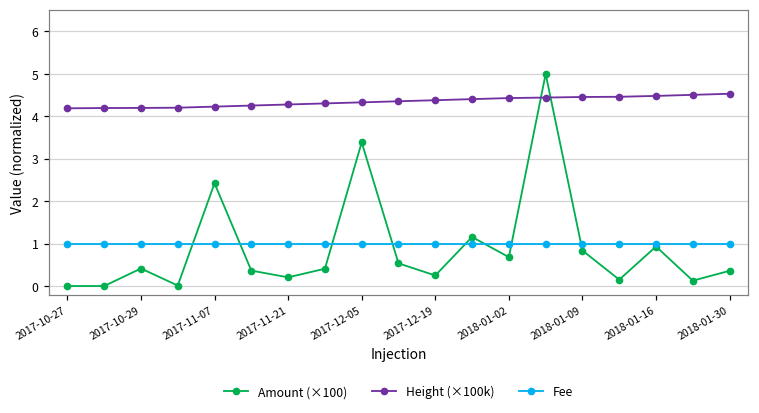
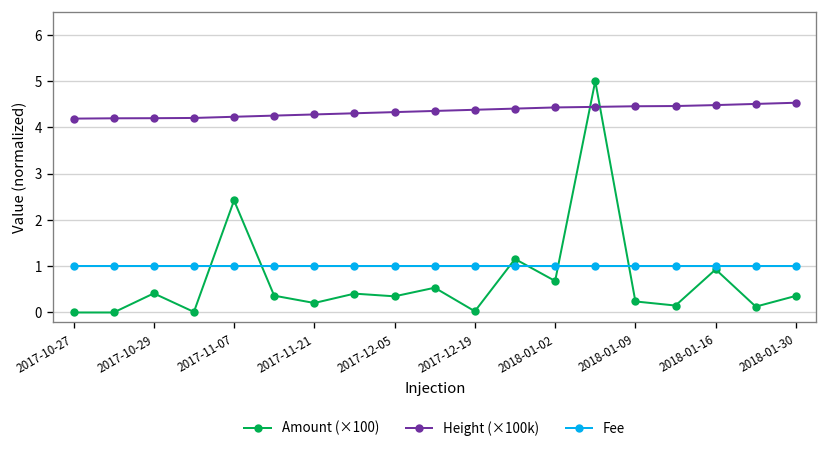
Amount (×100), 2017-12-05: 3.4 -> 0.3
Amount (×100), 2017-12-19: 0.2 -> 0.0
Amount (×100), 2018-01-09: 0.8 -> 0.2
